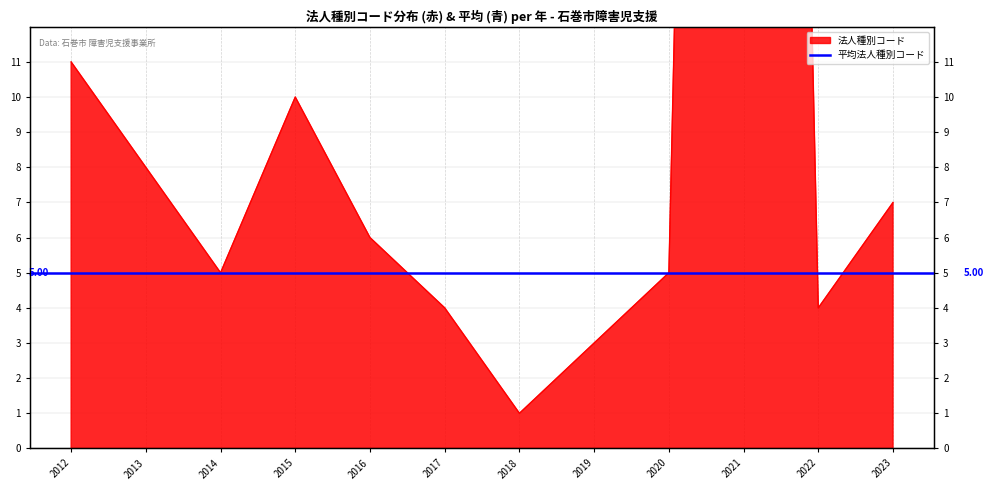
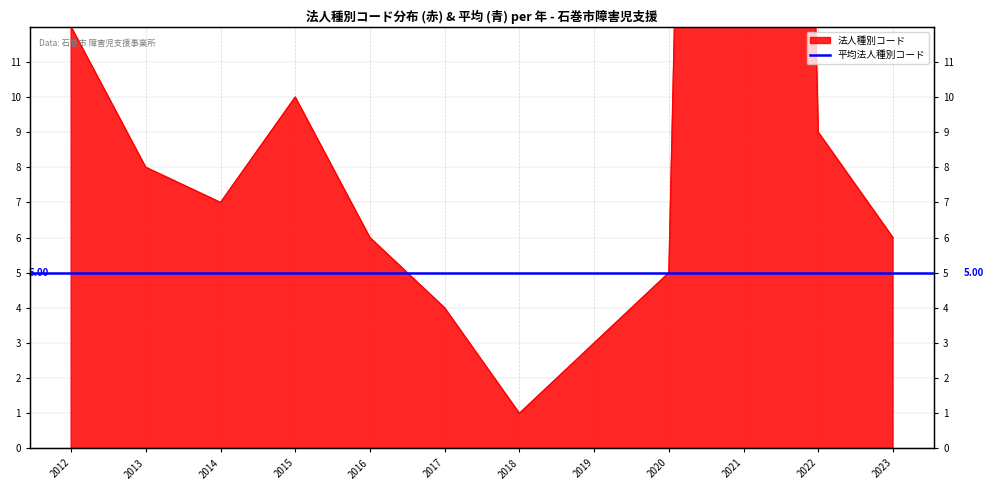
2012: 11 -> 12
2014: 5 -> 7
2022: 4 -> 9
2023: 7 -> 6
